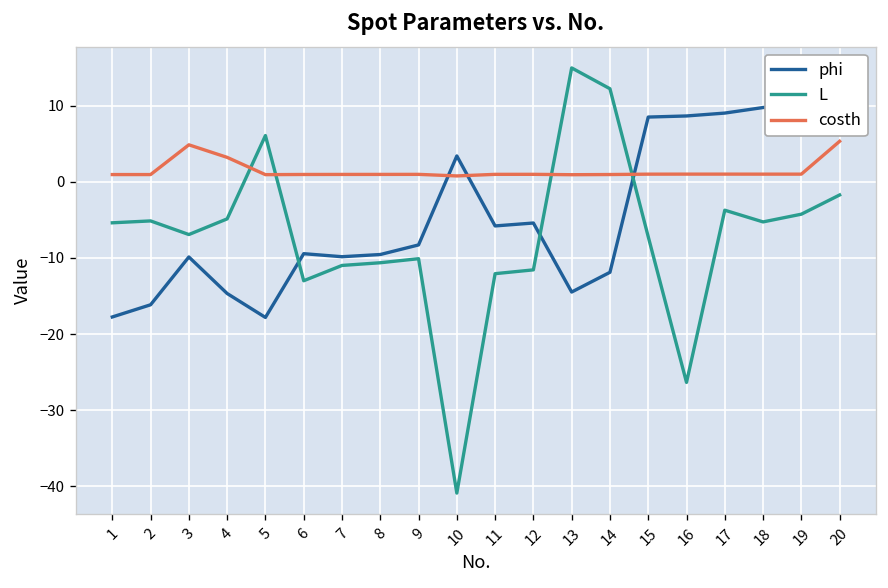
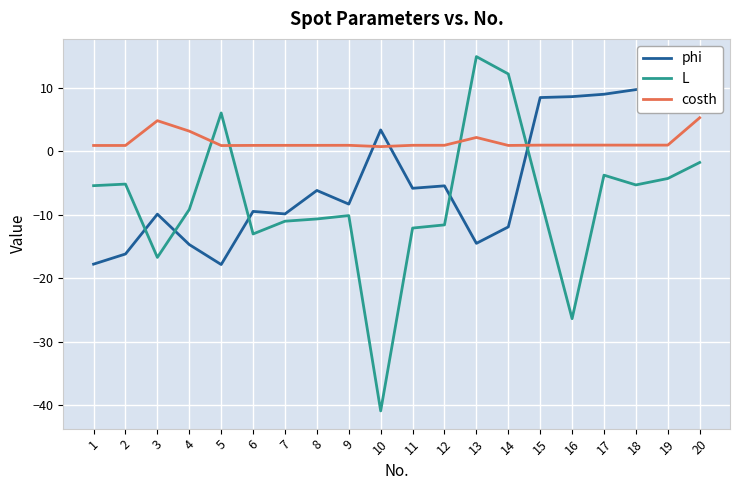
L, 3: -7 -> -17
L, 4: -5 -> -9
phi, 8: -10 -> -6
costh, 13: 1 -> 2
